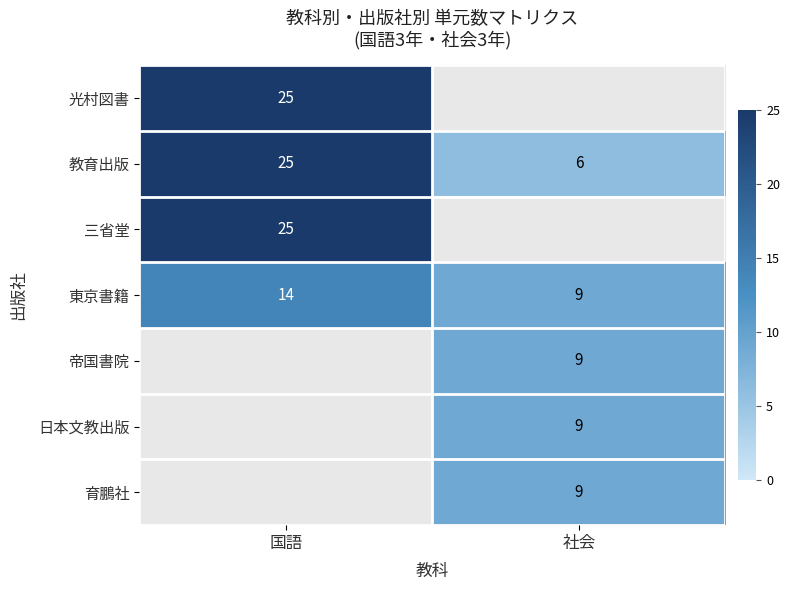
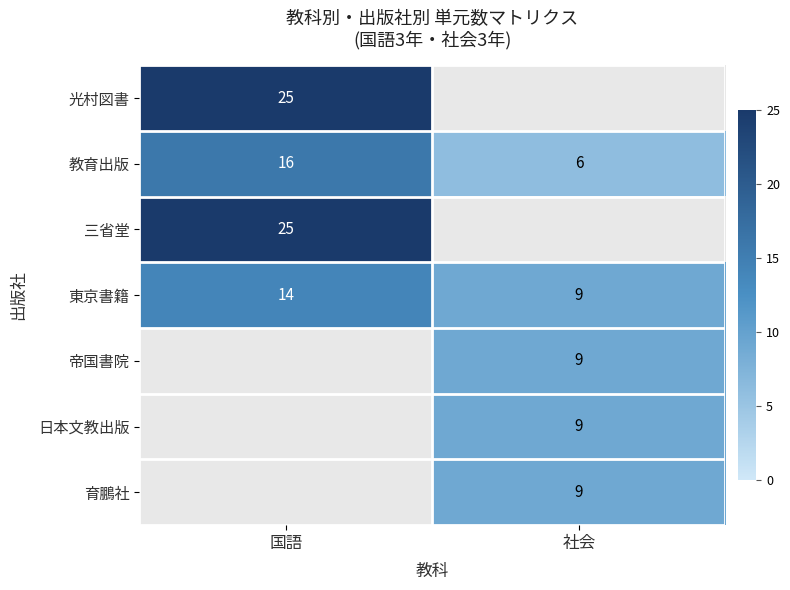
教育出版, 国語: 25 -> 16
